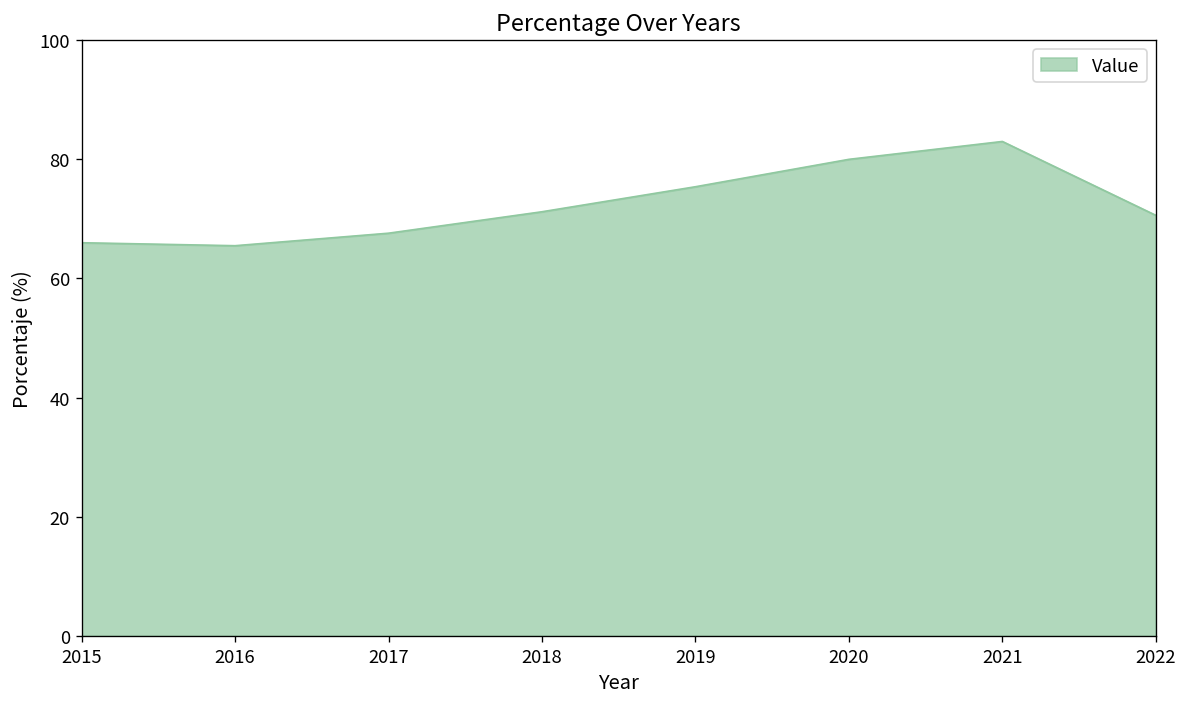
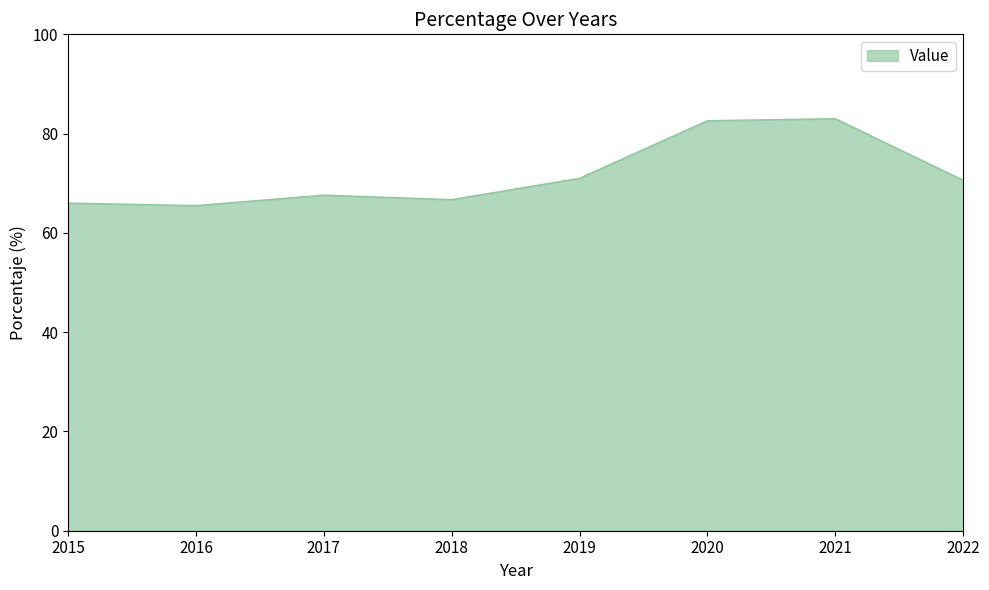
2018: 71 -> 67
2019: 75 -> 71
2020: 80 -> 83
